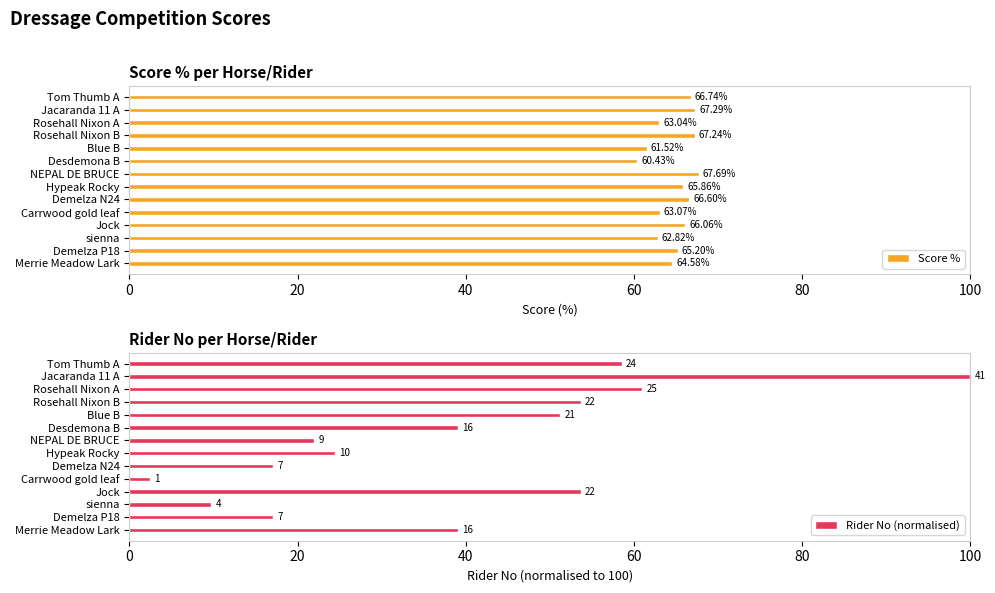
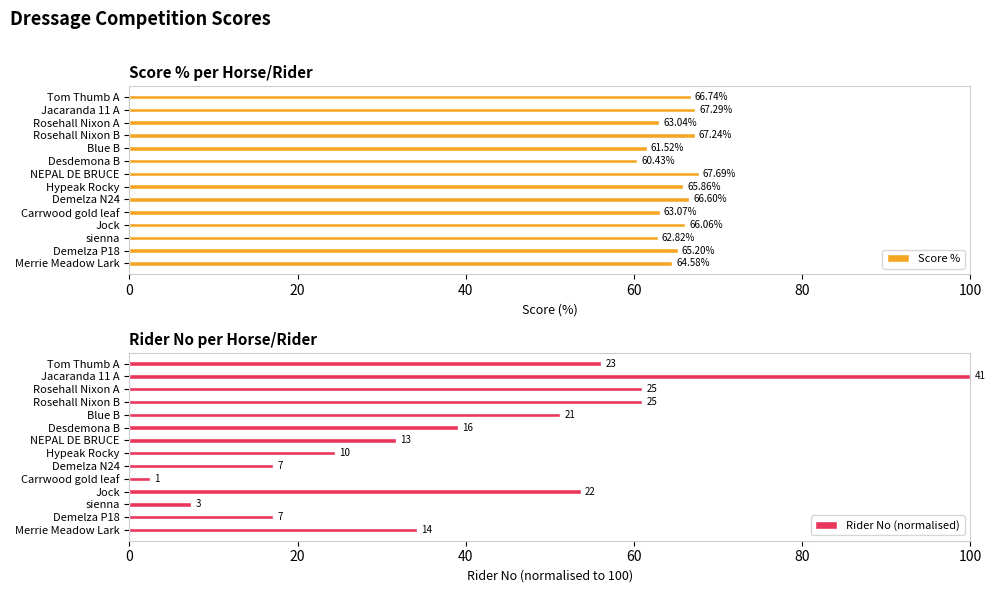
Rider No per Horse/Rider, Tom Thumb A: 24 -> 23
Rider No per Horse/Rider, Rosehall Nixon B: 22 -> 25
Rider No per Horse/Rider, NEPAL DE BRUCE: 9 -> 13
Rider No per Horse/Rider, sienna: 4 -> 3
Rider No per Horse/Rider, Merrie Meadow Lark: 16 -> 14
